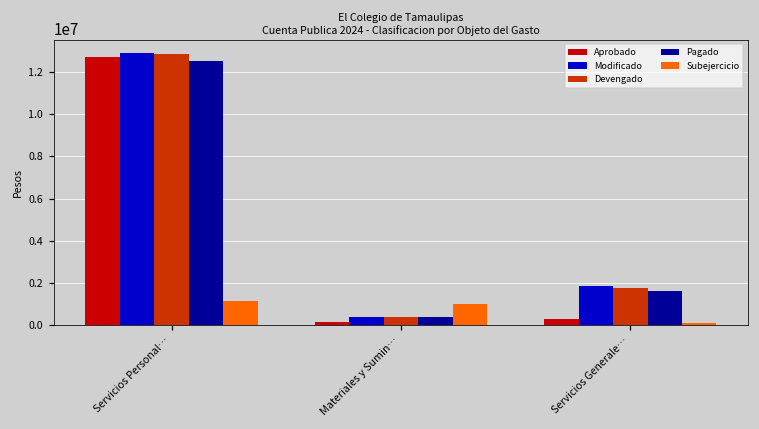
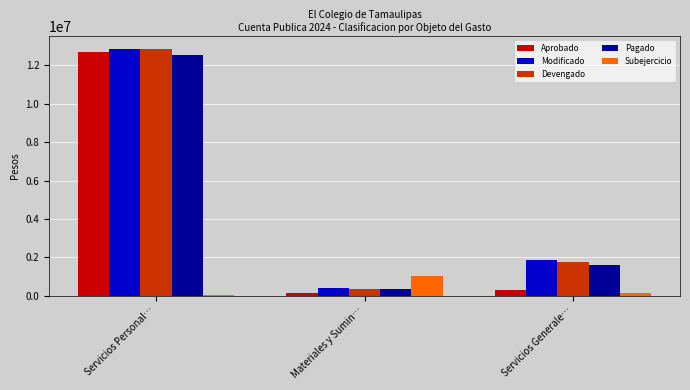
Subejercicio, Servicios Personal…: 1100000 -> 0
